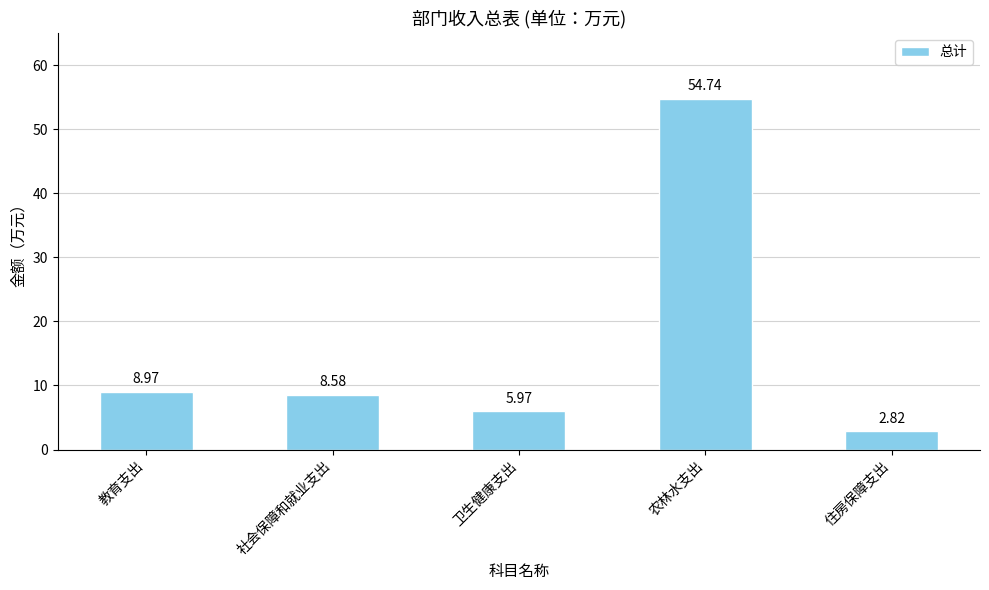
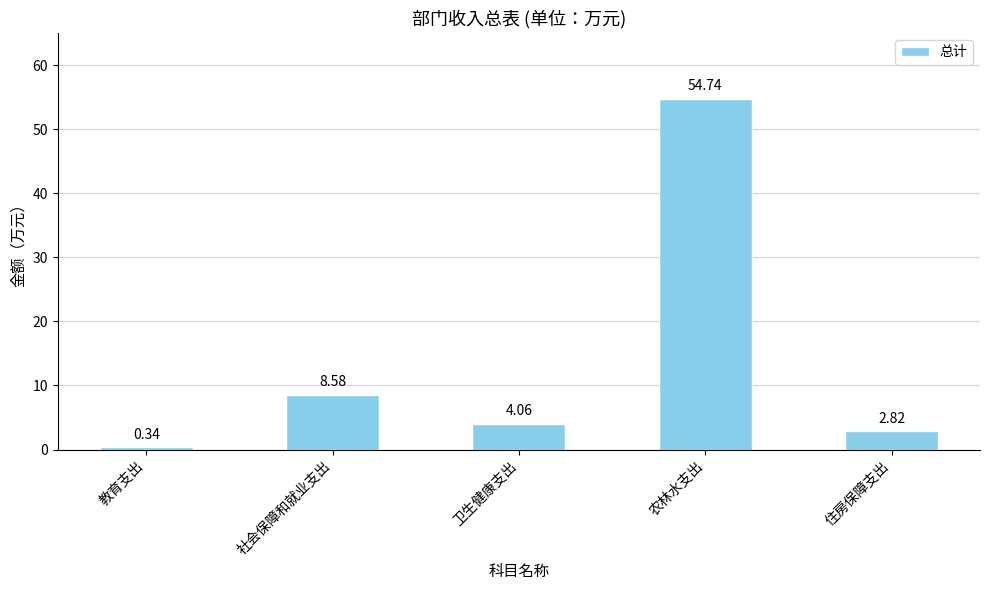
教育支出: 8.97 -> 0.34
卫生健康支出: 5.97 -> 4.06
